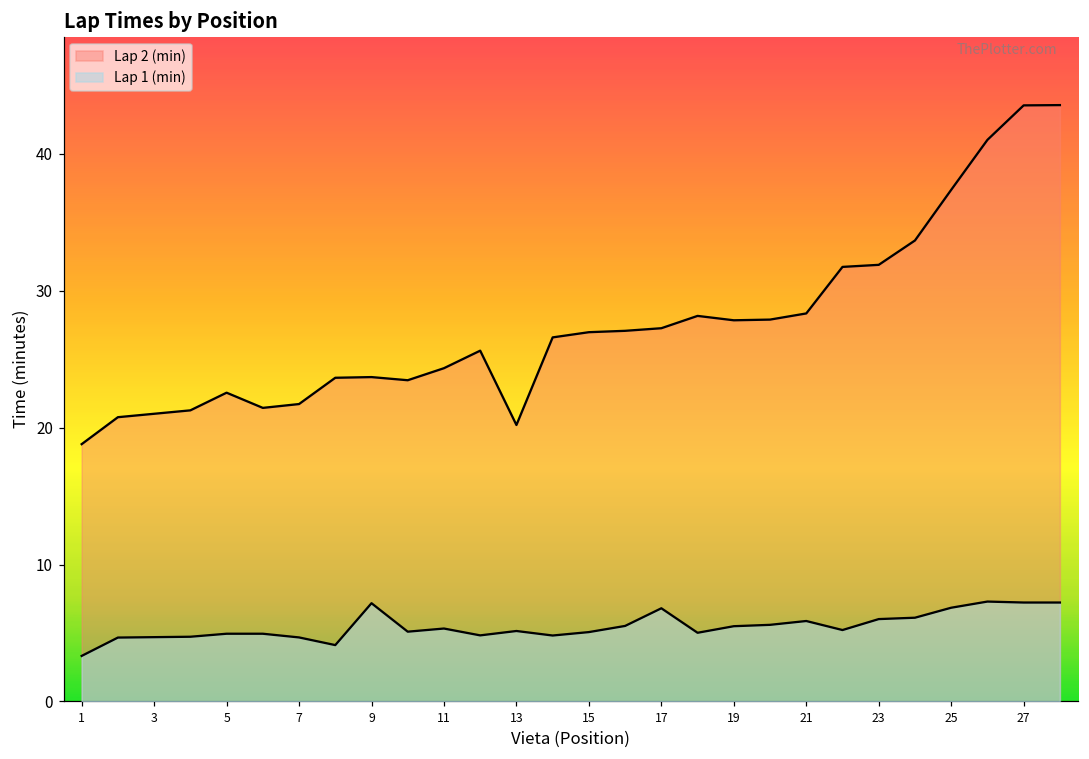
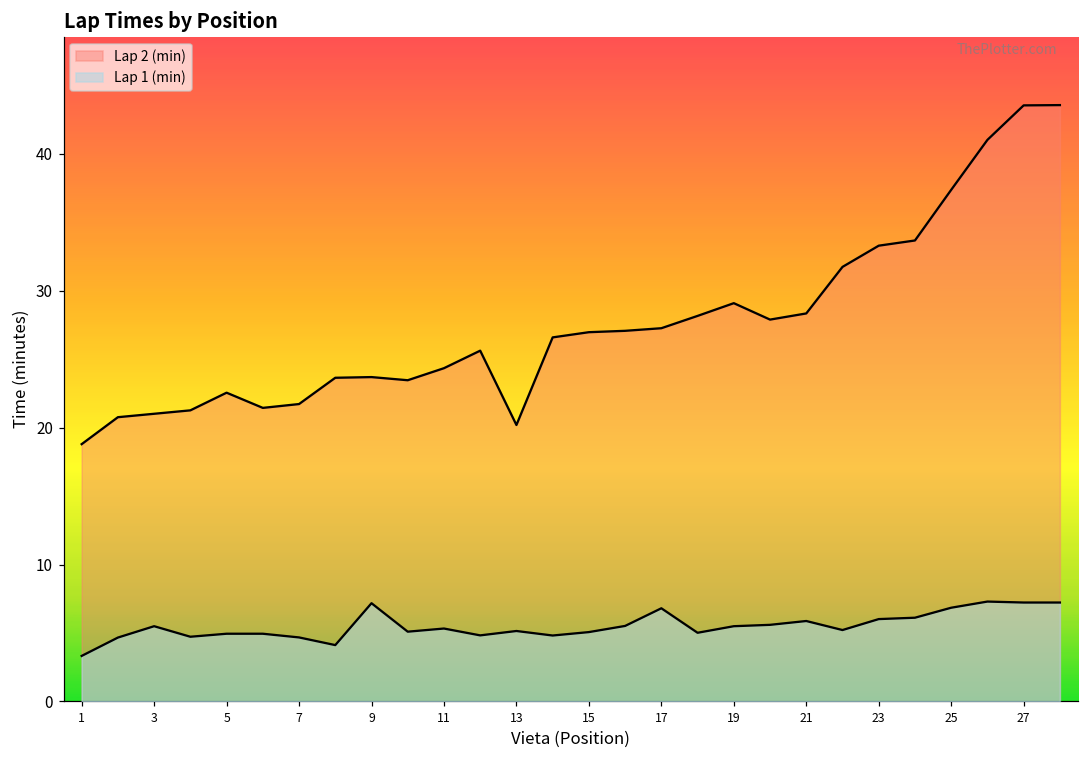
Lap 1 (min), 3: 4.7 -> 5.5
Lap 2 (min), 19: 27.9 -> 29.1
Lap 2 (min), 23: 31.9 -> 33.3
